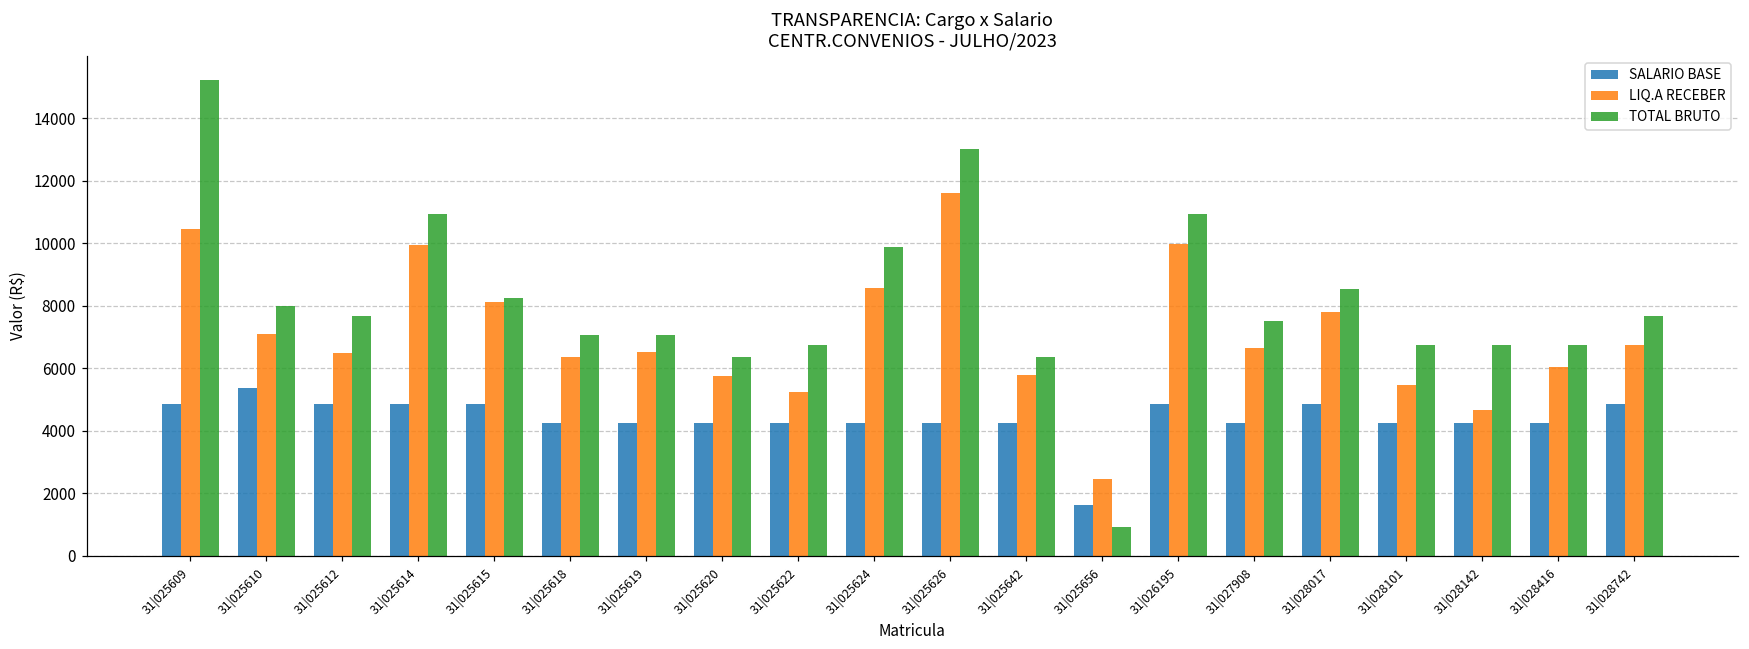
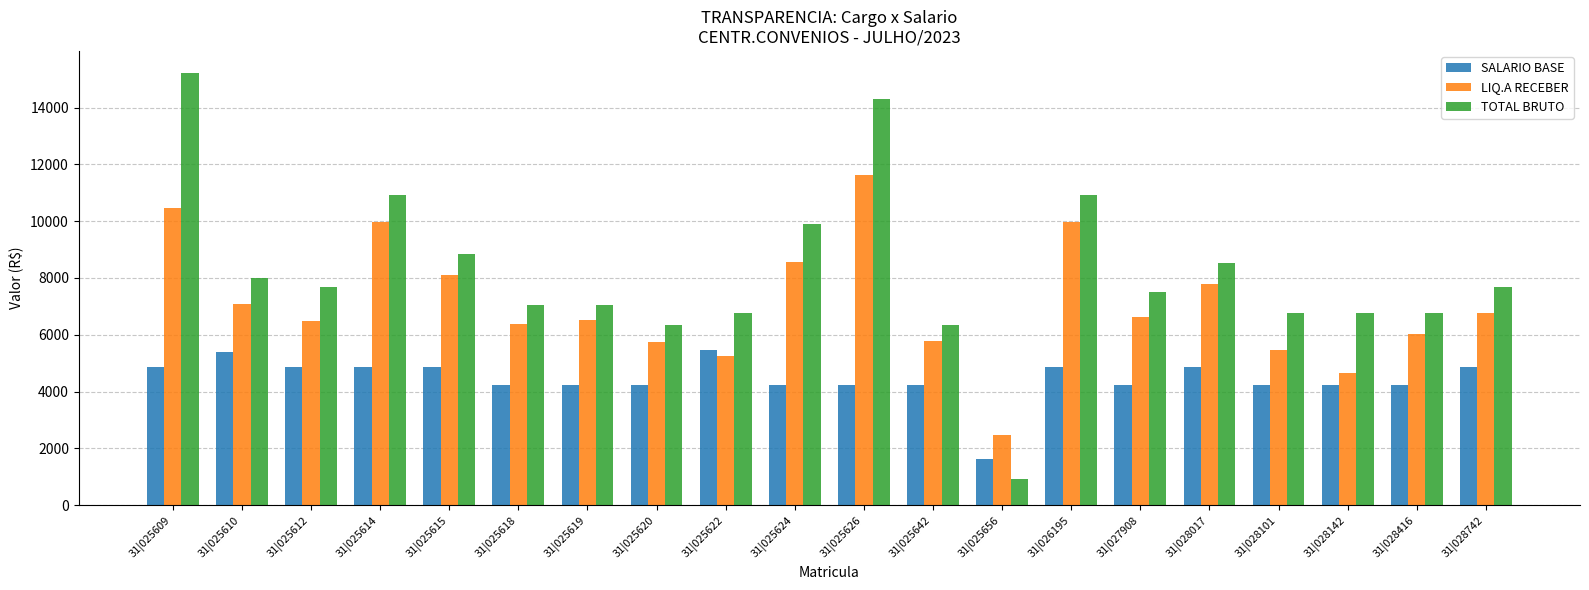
TOTAL BRUTO, 31|025615: 8300 -> 8800
SALARIO BASE, 31|025622: 4200 -> 5500
TOTAL BRUTO, 31|025626: 13000 -> 14300
